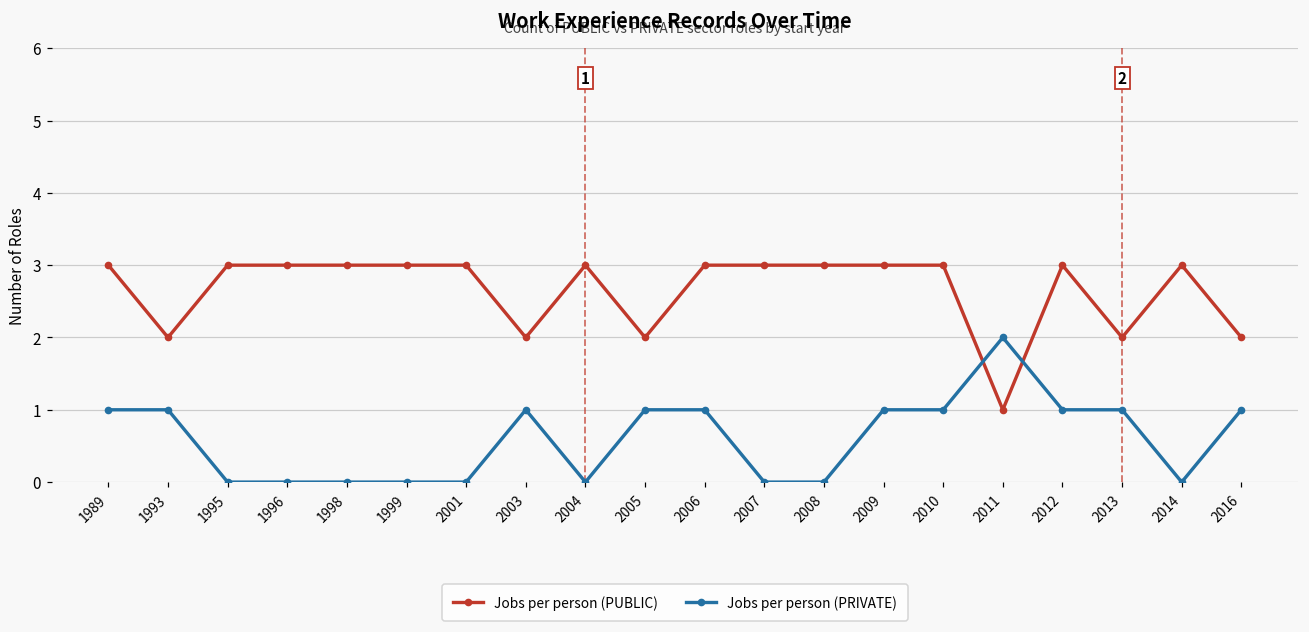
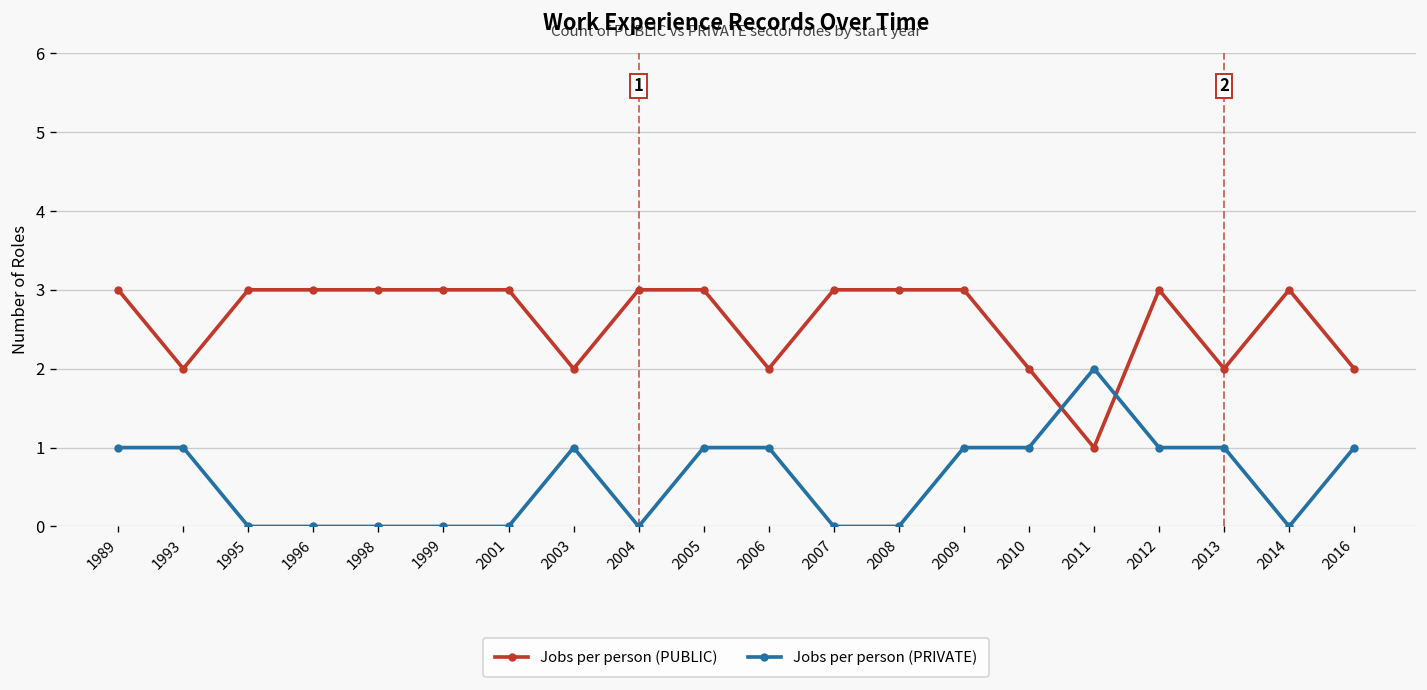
Jobs per person (PUBLIC), 2005: 2 -> 3
Jobs per person (PUBLIC), 2006: 3 -> 2
Jobs per person (PUBLIC), 2010: 3 -> 2
